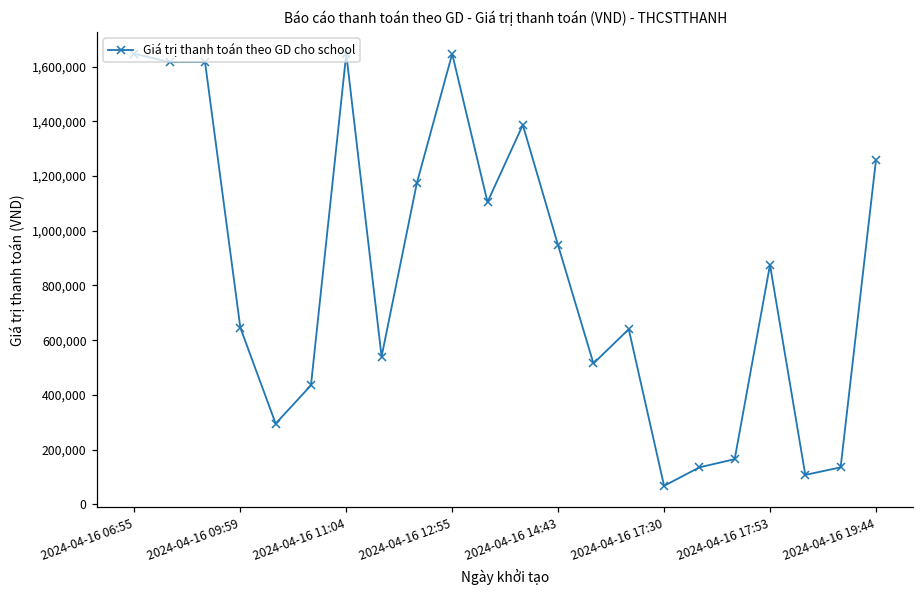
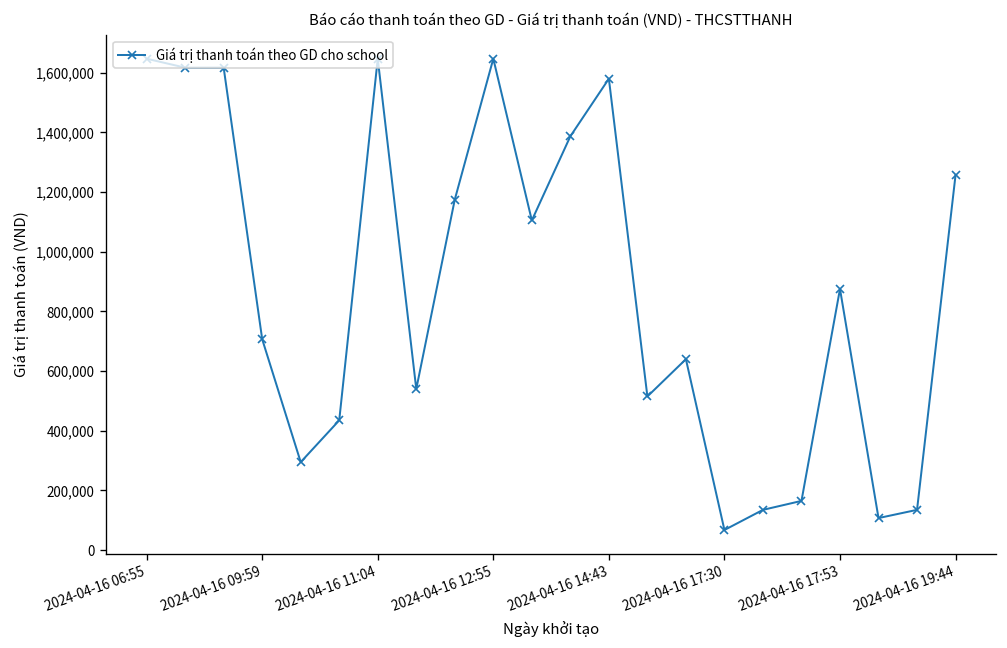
2024-04-16 09:59: 650,000 -> 710,000
2024-04-16 14:43: 950,000 -> 1,580,000
